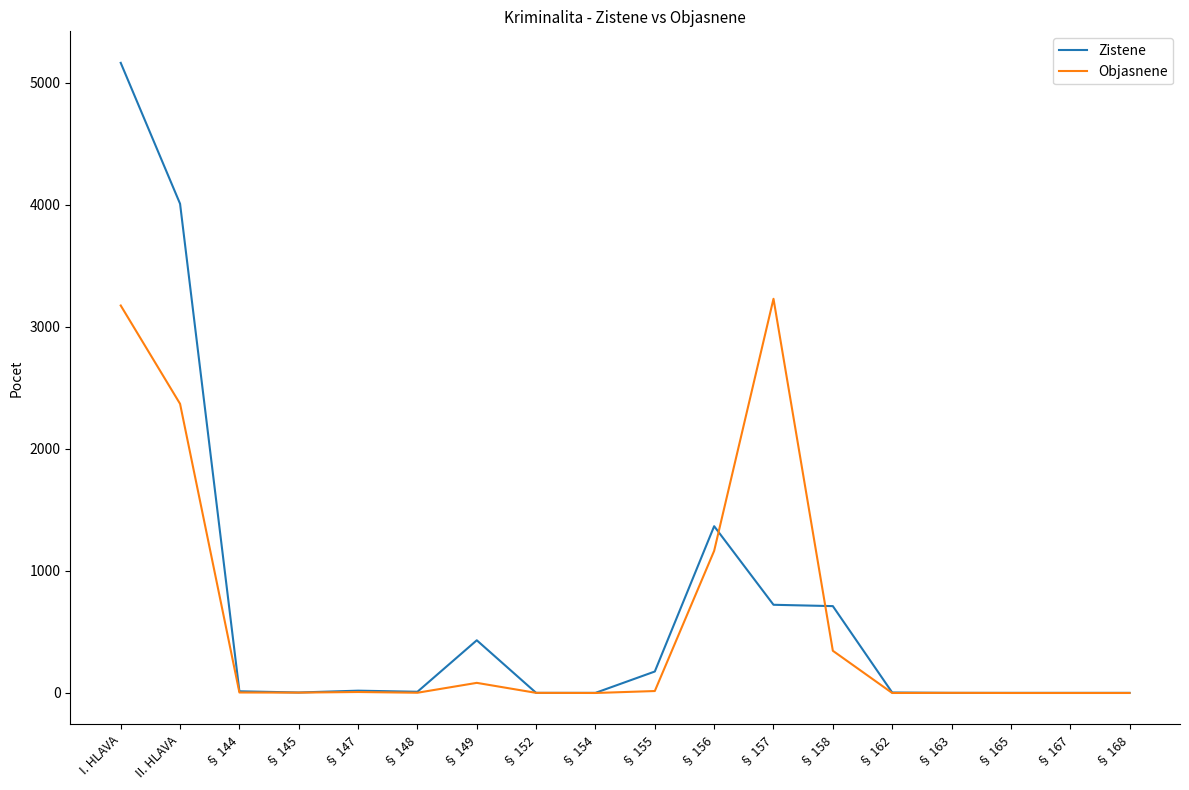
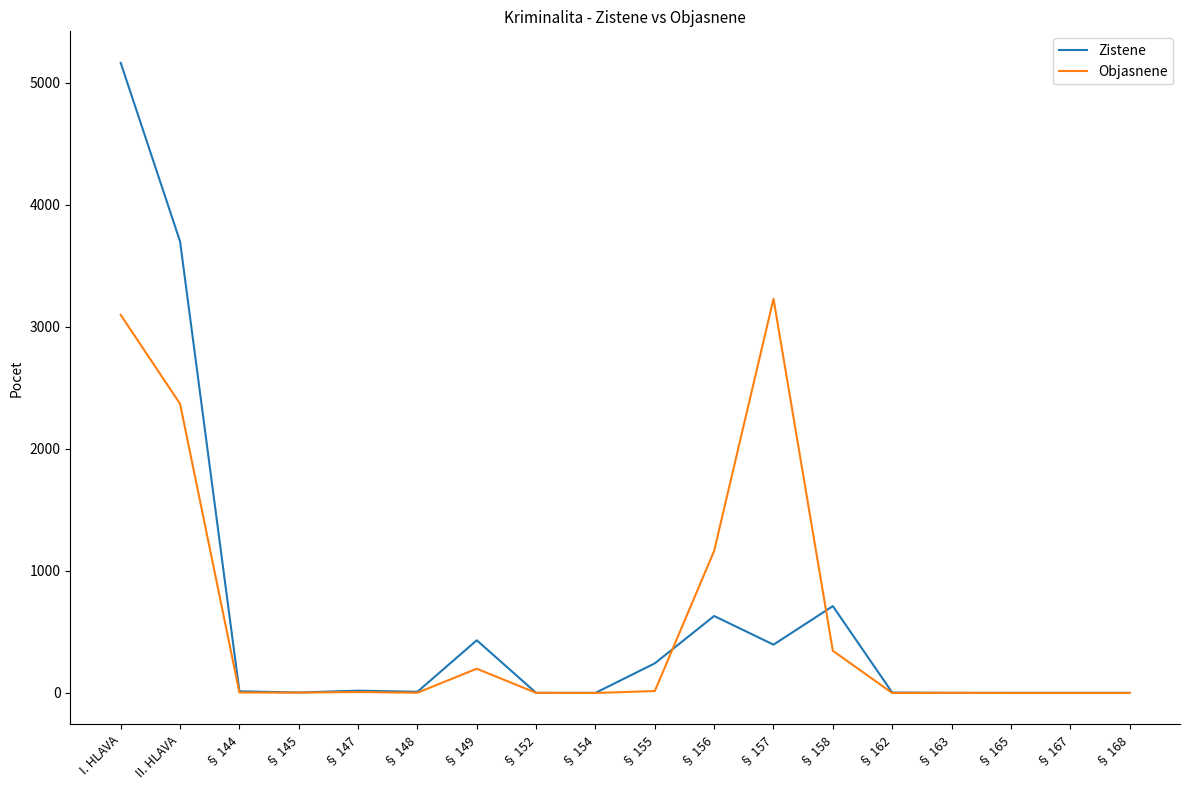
Objasnene, I. HLAVA: 3180 -> 3100
Zistene, II. HLAVA: 4010 -> 3700
Objasnene, § 149: 80 -> 200
Zistene, § 155: 180 -> 240
Zistene, § 156: 1370 -> 630
Zistene, § 157: 720 -> 400
